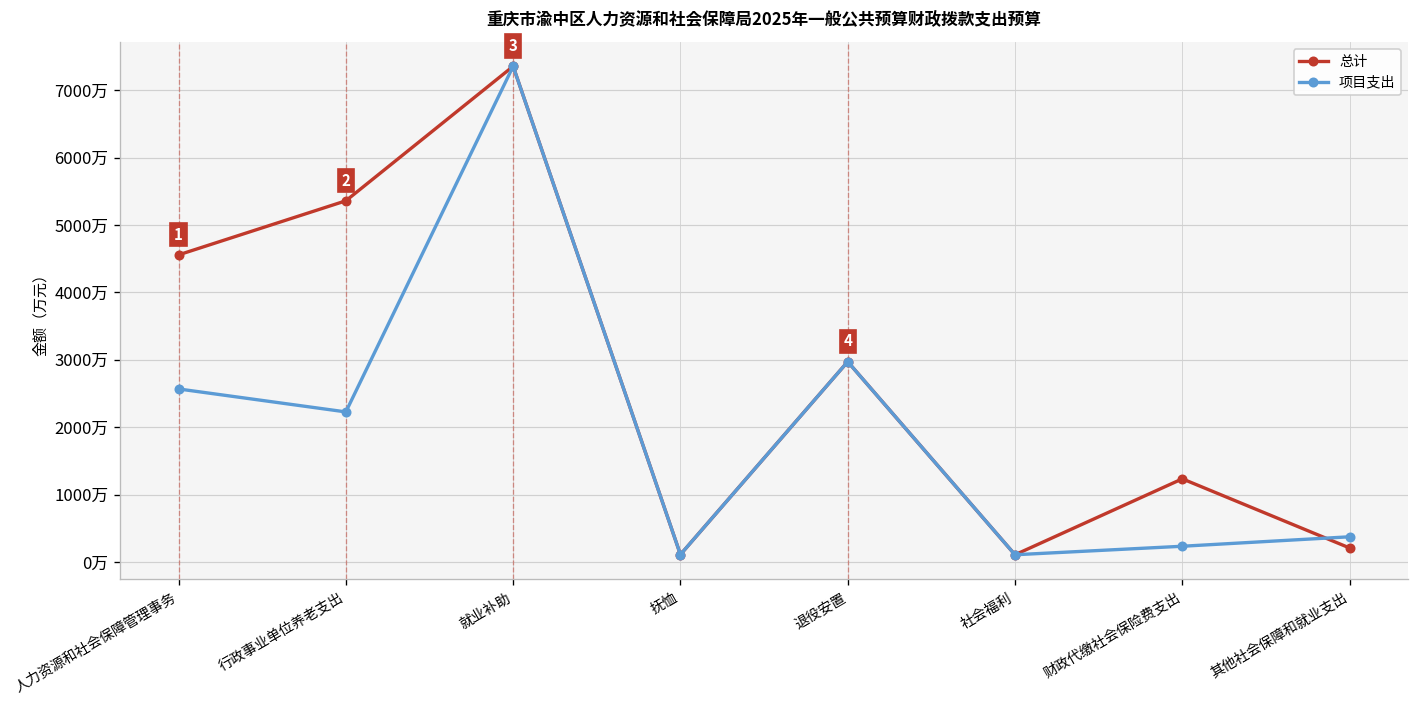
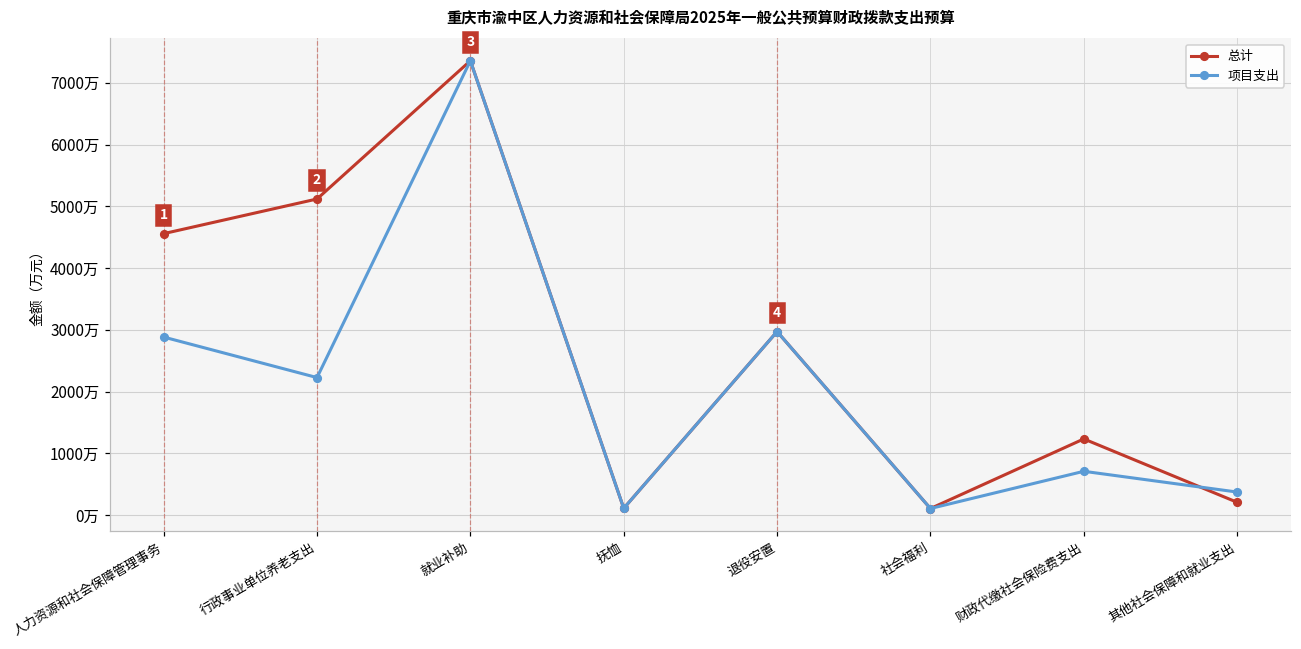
项目支出, 人力资源和社会保障管理事务: 2600万 -> 2900万
总计, 行政事业单位养老支出: 5400万 -> 5100万
项目支出, 财政代缴社会保险费支出: 200万 -> 700万
